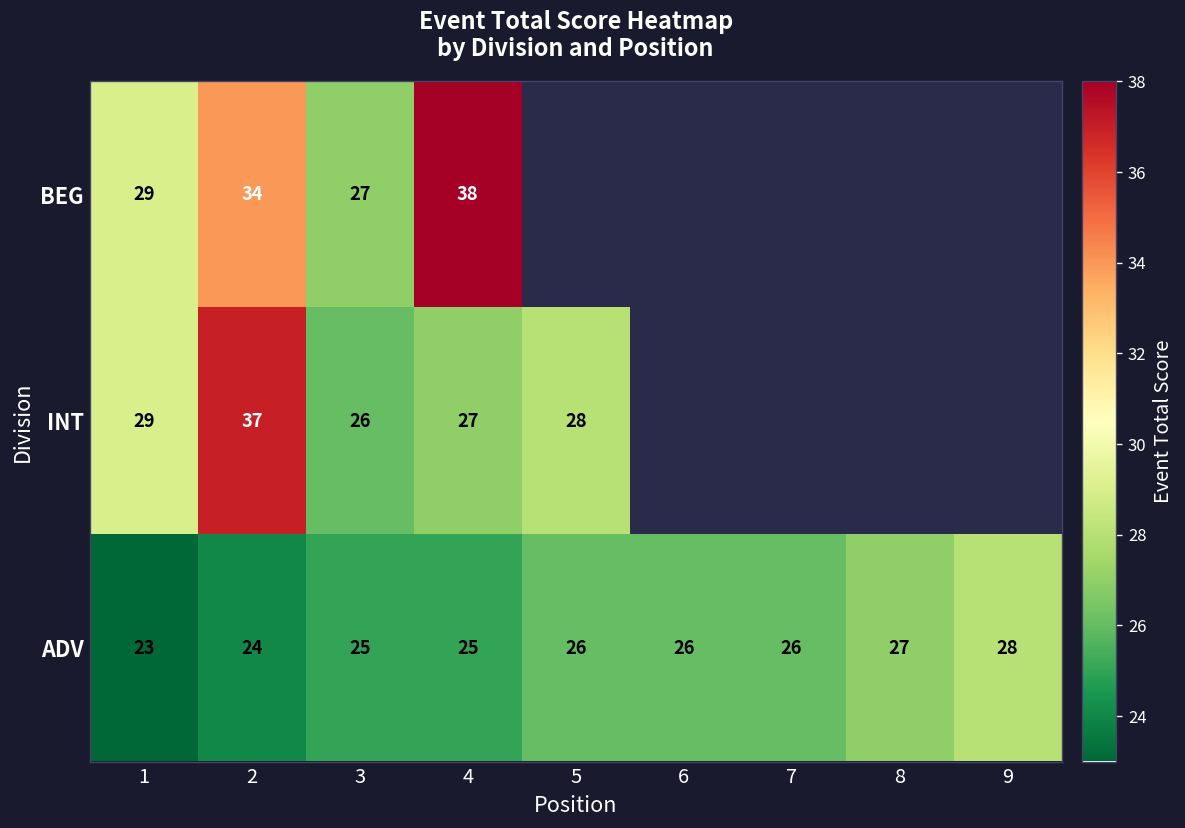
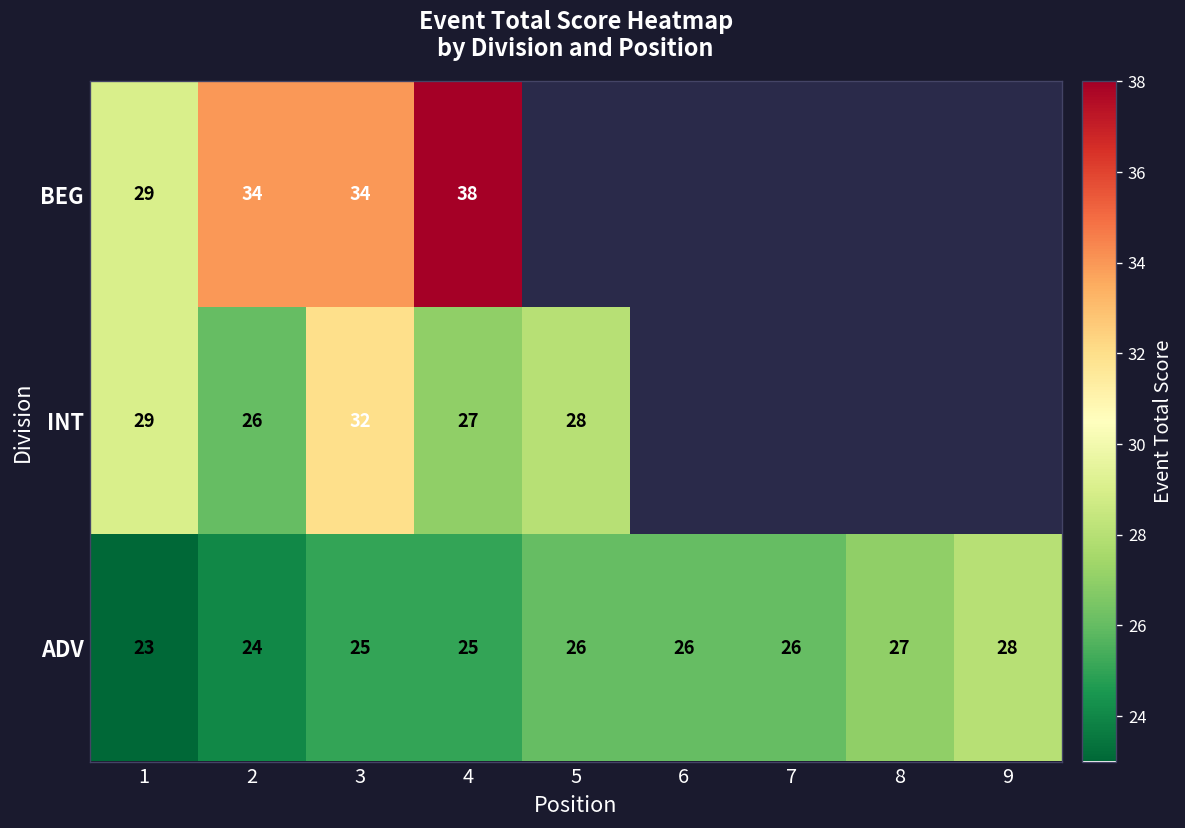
BEG, 3: 27 -> 34
INT, 2: 37 -> 26
INT, 3: 26 -> 32
